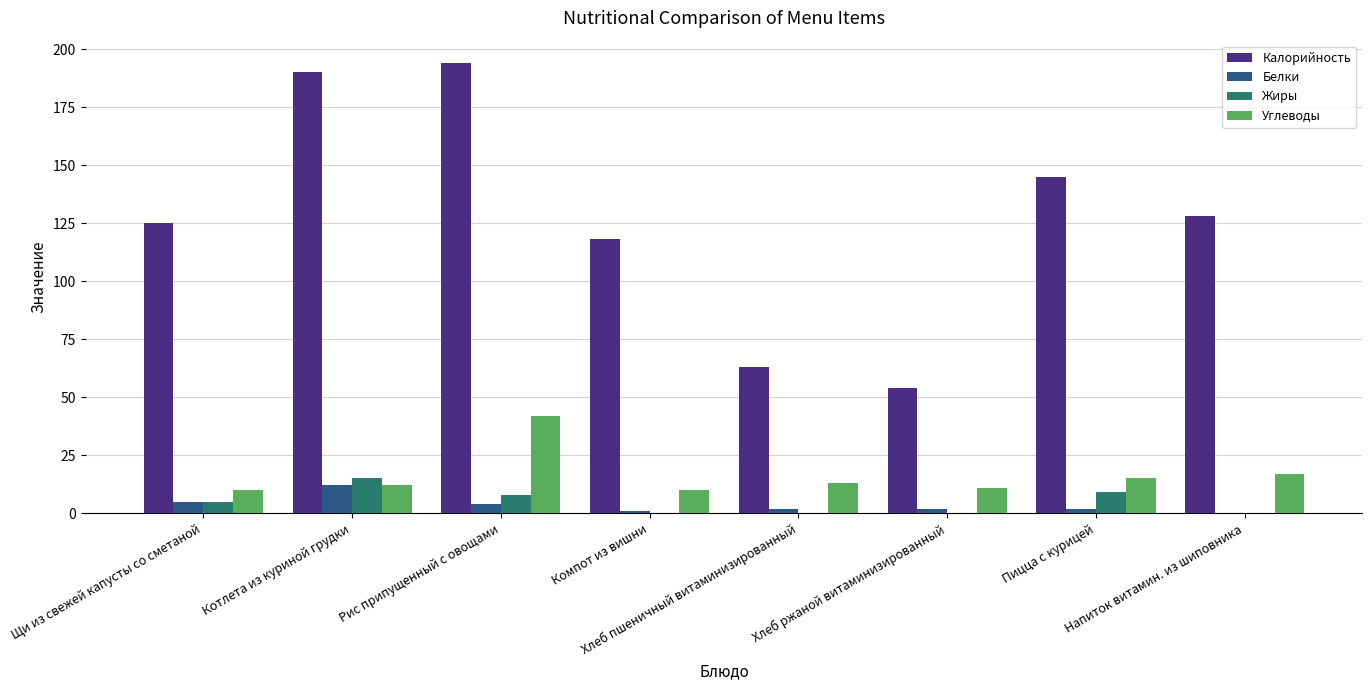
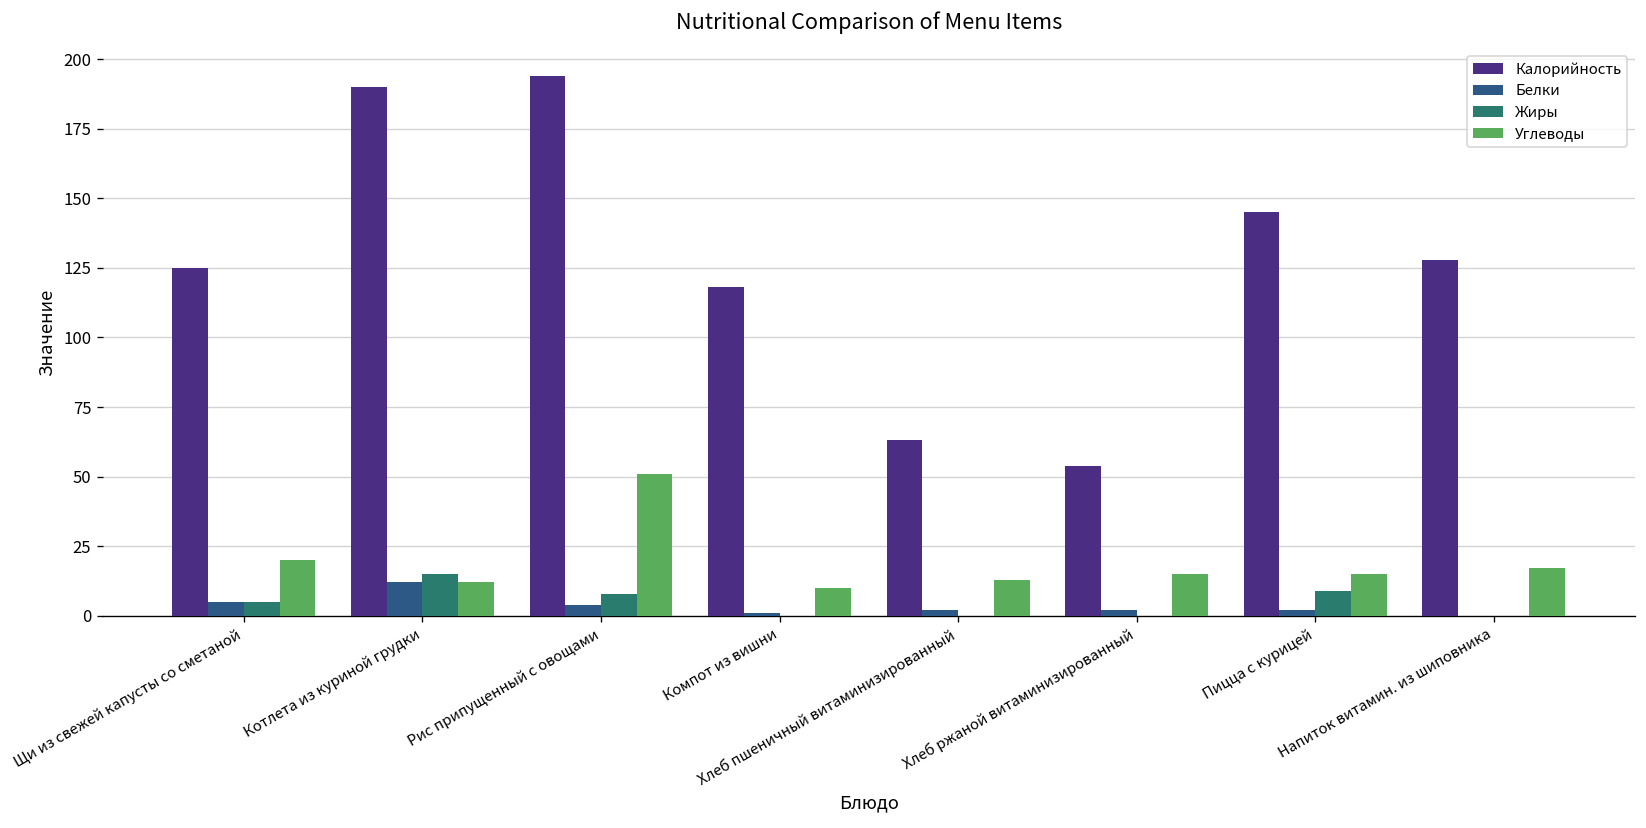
Углеводы, Щи из свежей капусты со сметаной: 10 -> 20
Углеводы, Рис припущенный с овощами: 42 -> 51
Углеводы, Хлеб ржаной витаминизированный: 11 -> 15
